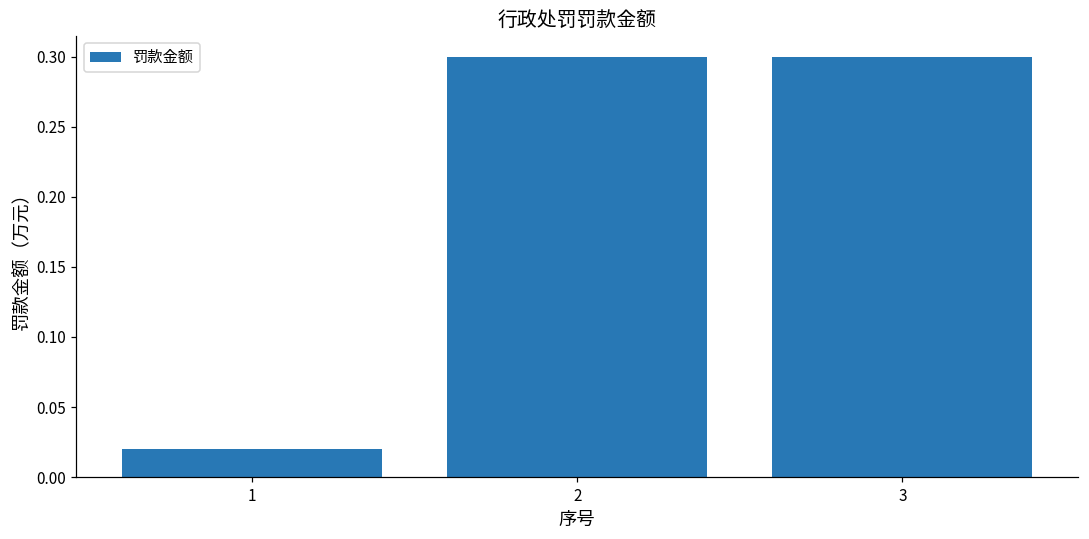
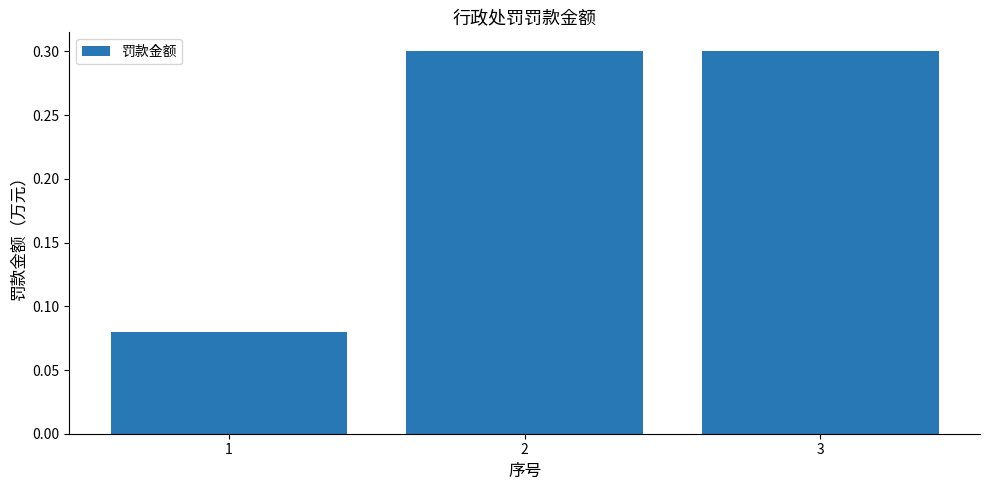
1: 0.02 -> 0.08
